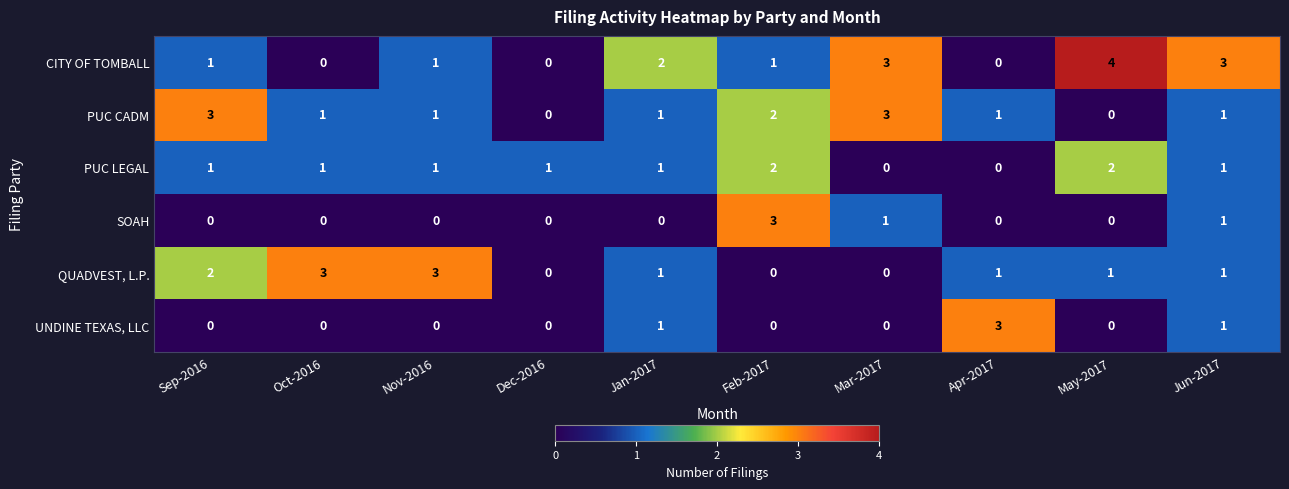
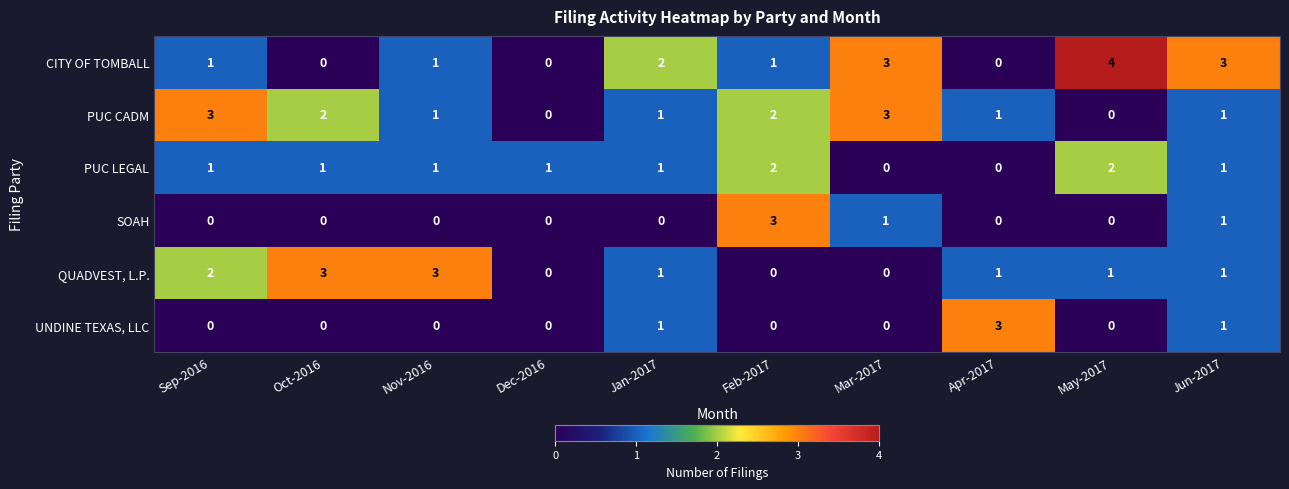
PUC CADM, Oct-2016: 1 -> 2
